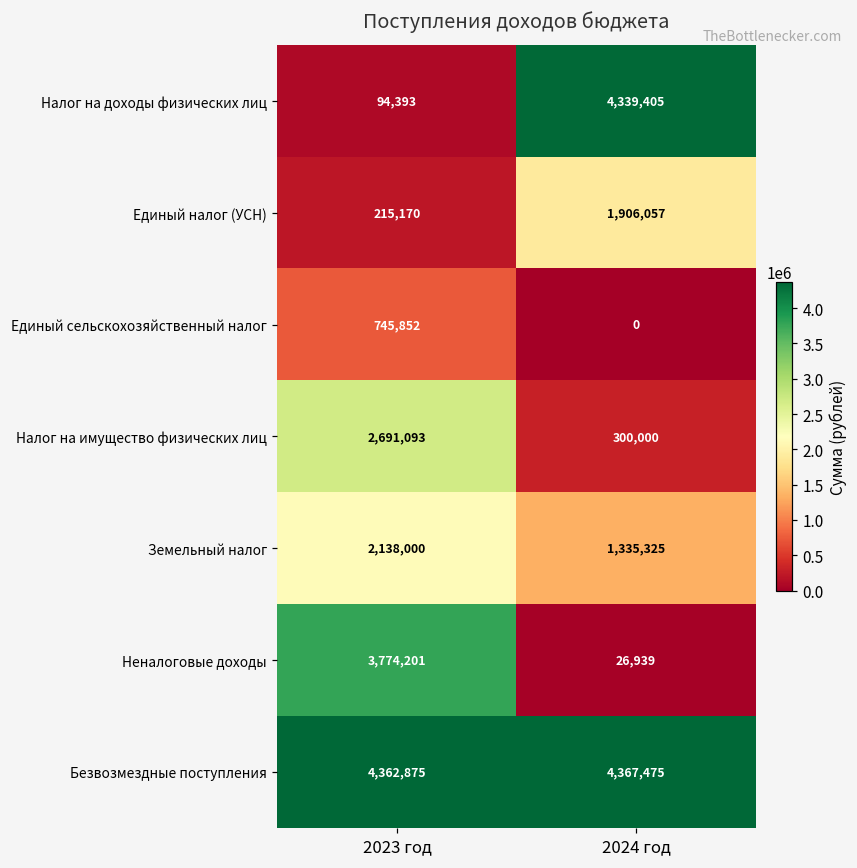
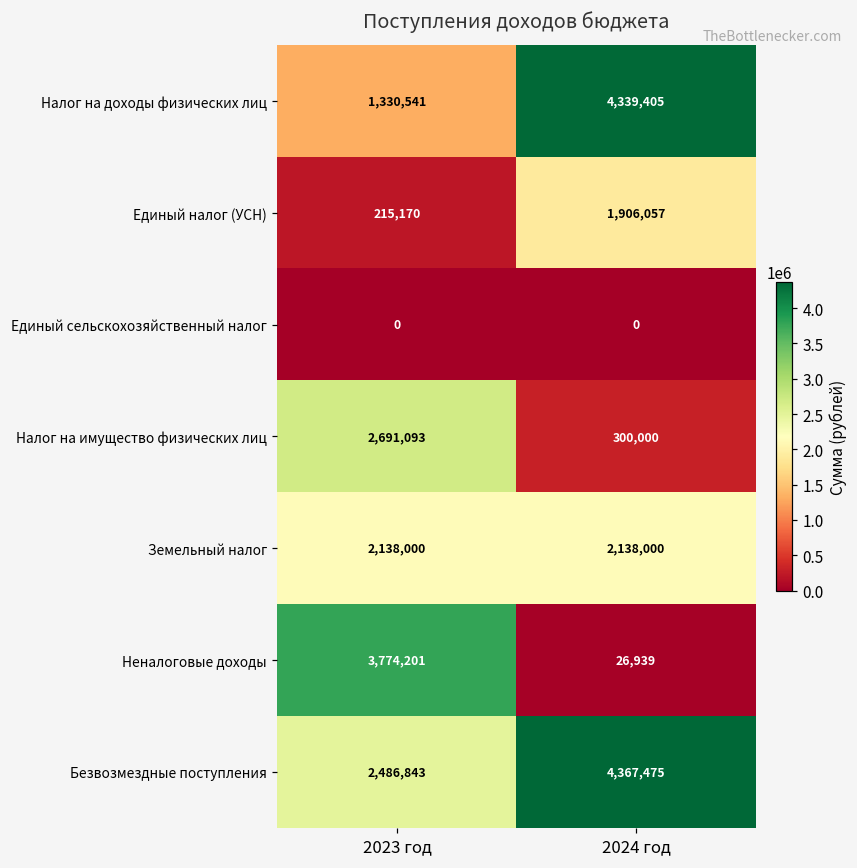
Налог на доходы физических лиц, 2023 год: 94,393 -> 1,330,541
Единый сельскохозяйственный налог, 2023 год: 745,852 -> 0
Земельный налог, 2024 год: 1,335,325 -> 2,138,000
Безвозмездные поступления, 2023 год: 4,362,875 -> 2,486,843
